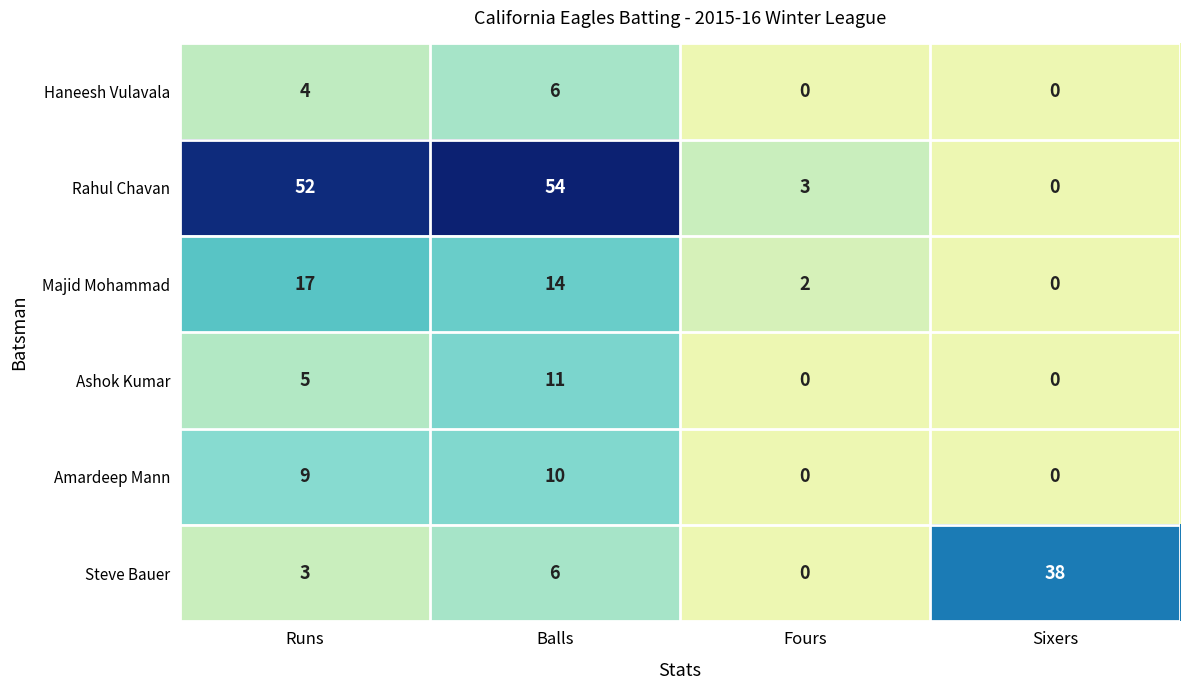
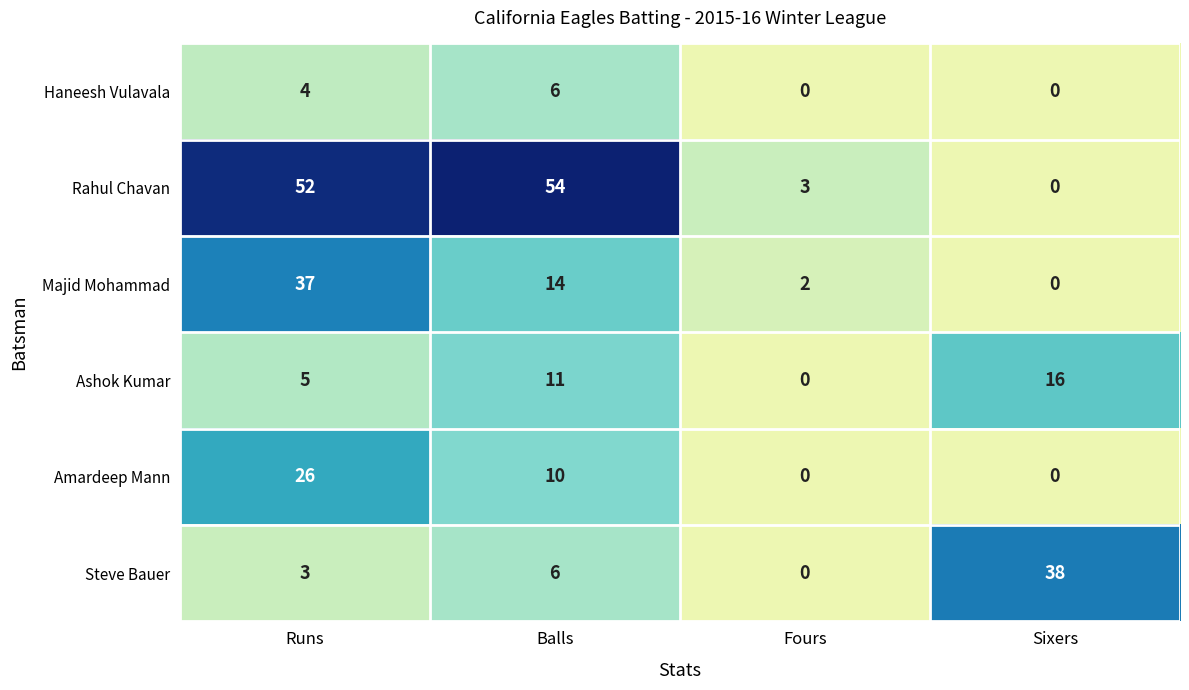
Majid Mohammad, Runs: 17 -> 37
Ashok Kumar, Sixers: 0 -> 16
Amardeep Mann, Runs: 9 -> 26
